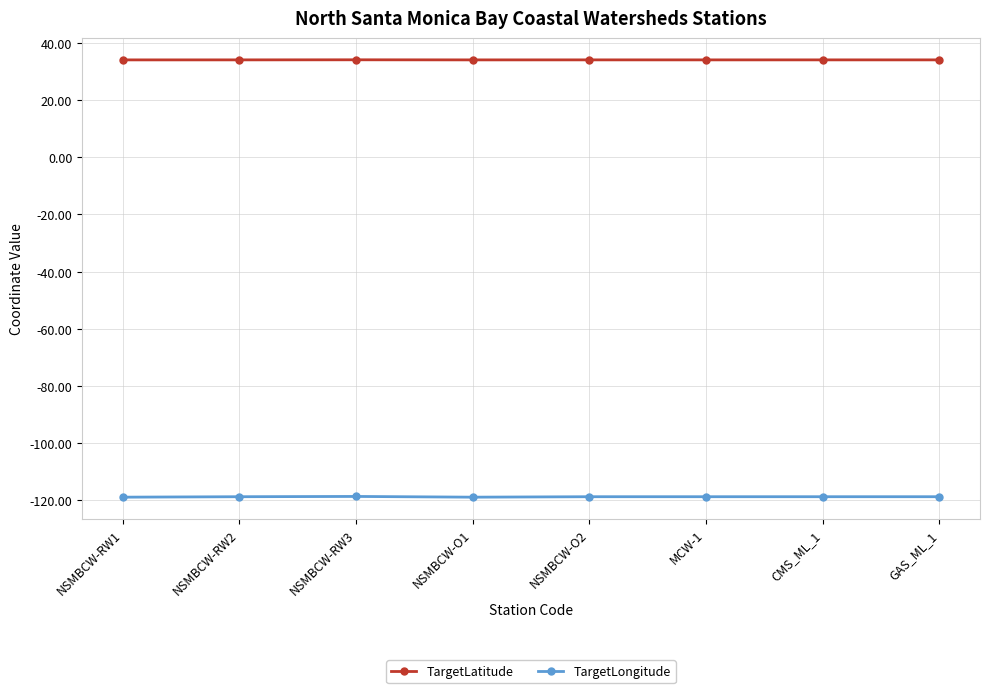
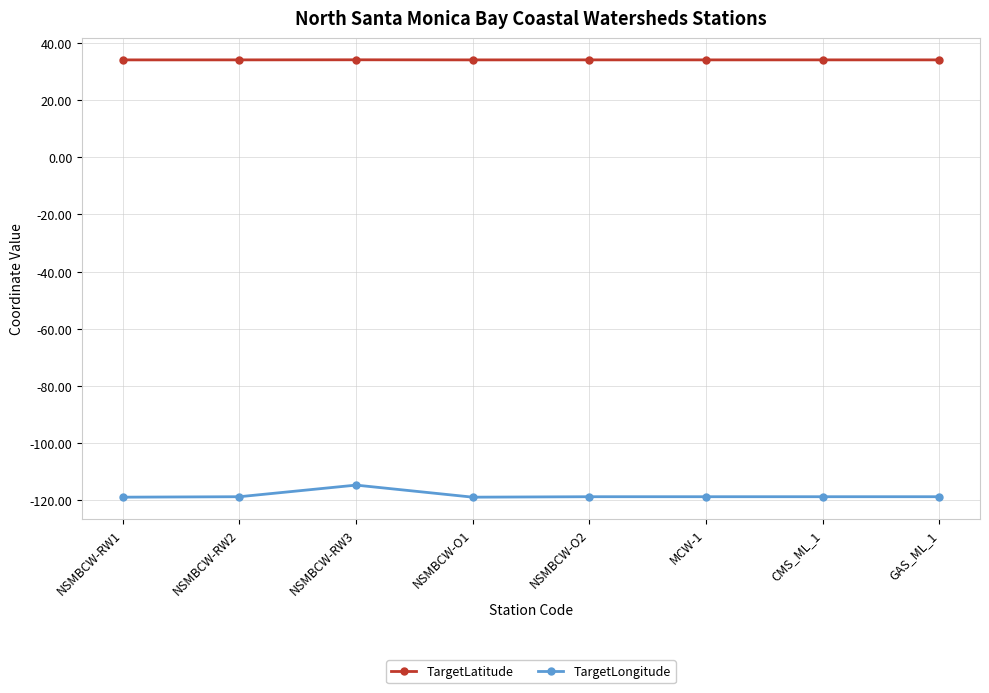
TargetLongitude, NSMBCW-RW3: -119 -> -115
